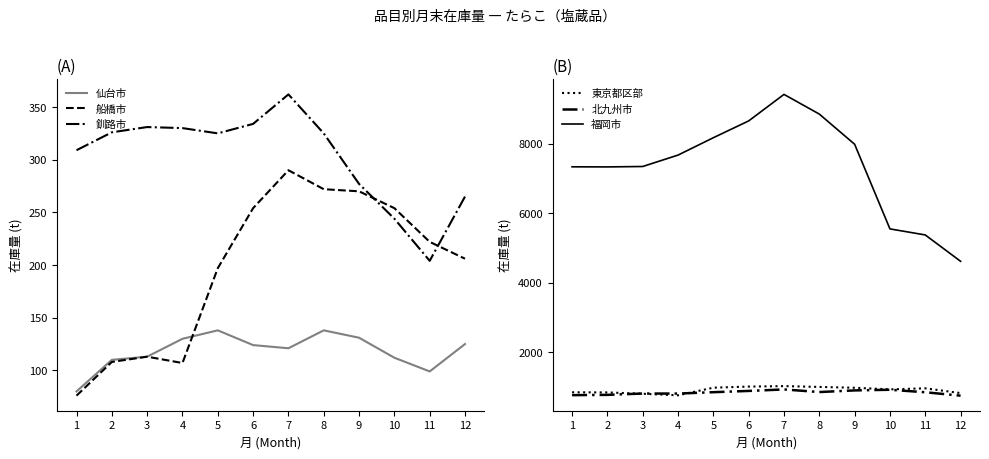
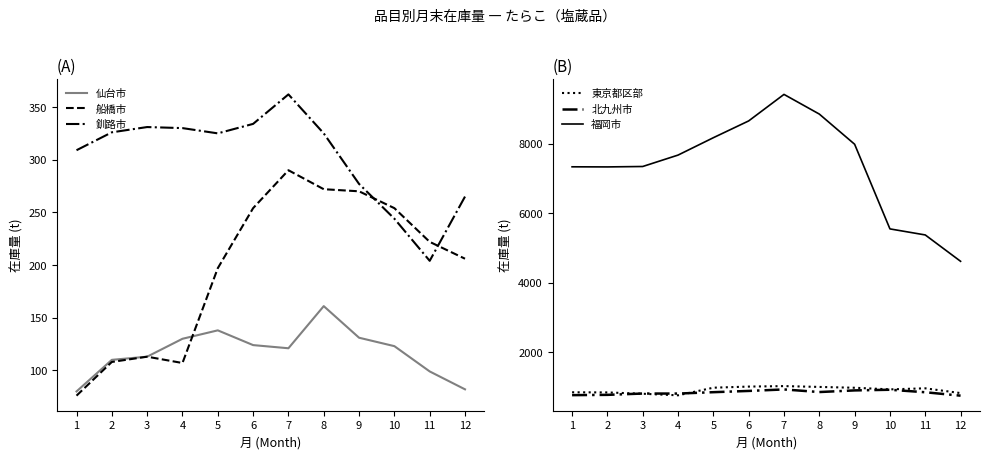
(A), 仙台市, 8: 138 -> 161
(A), 仙台市, 10: 112 -> 123
(A), 仙台市, 12: 125 -> 82
